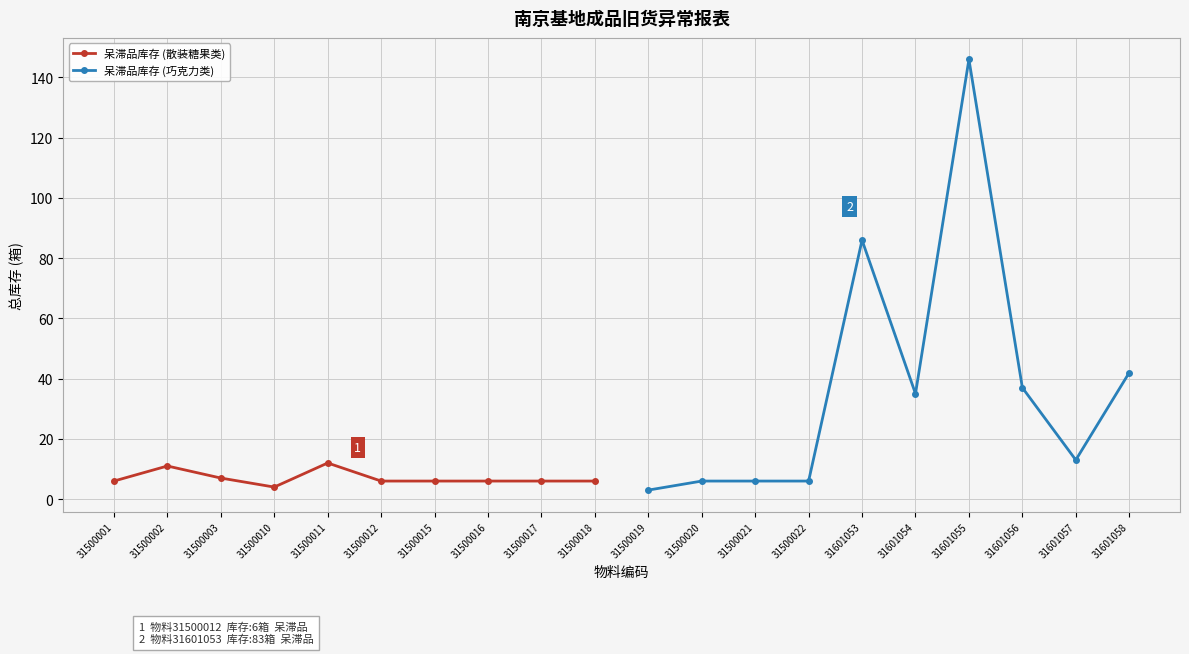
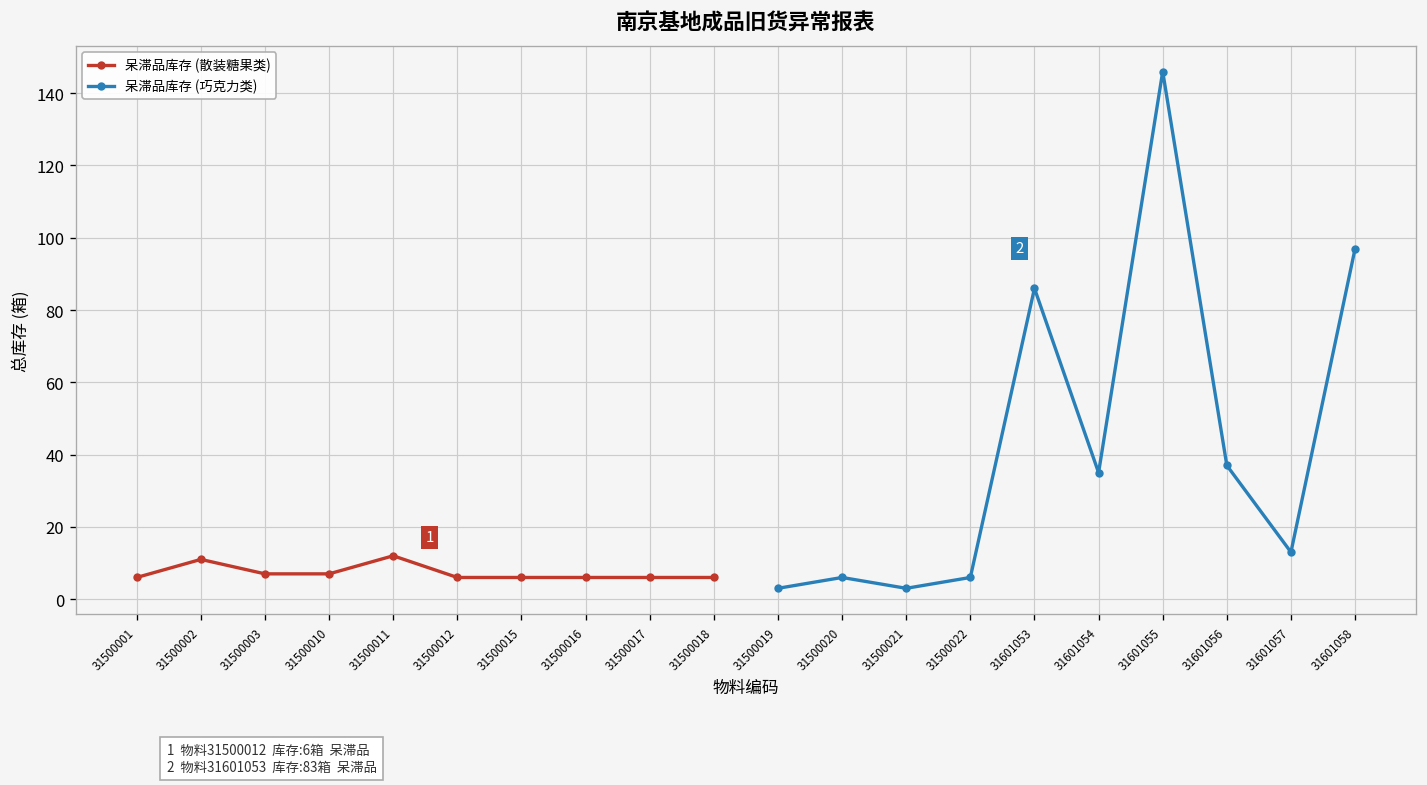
呆滞品库存 (散装糖果类), 31500010: 4 -> 7
呆滞品库存 (巧克力类), 31500021: 6 -> 3
呆滞品库存 (巧克力类), 31601058: 42 -> 97
